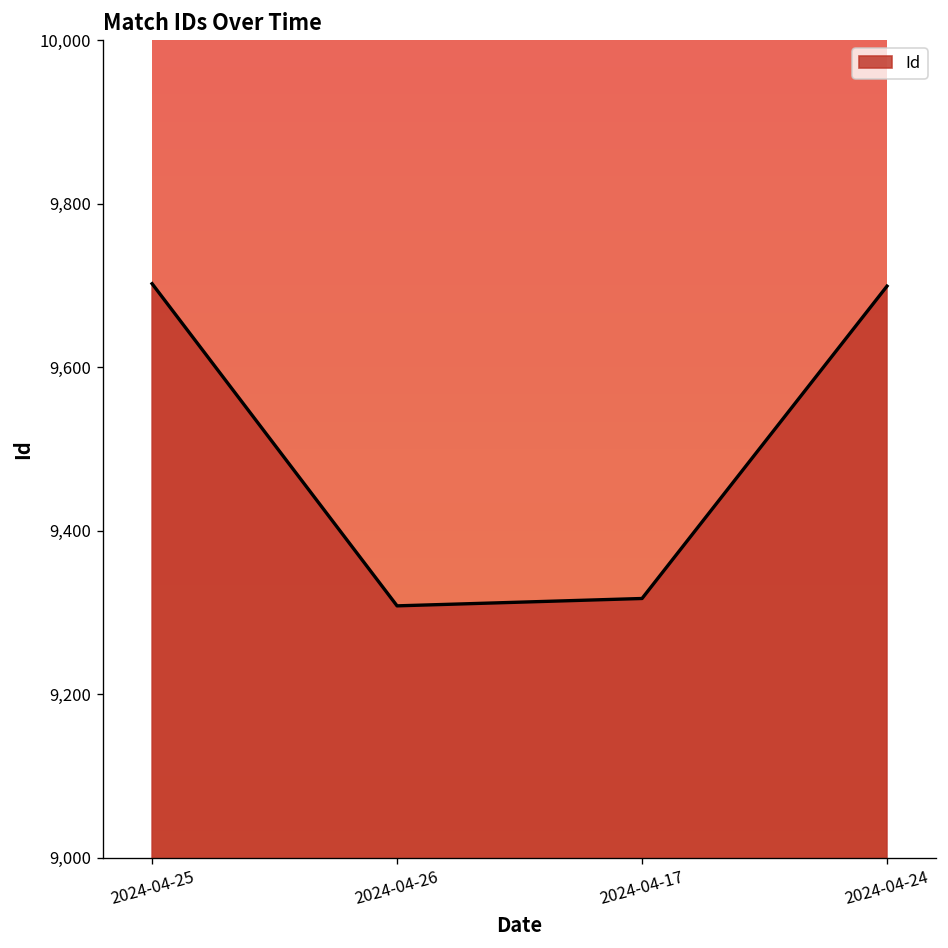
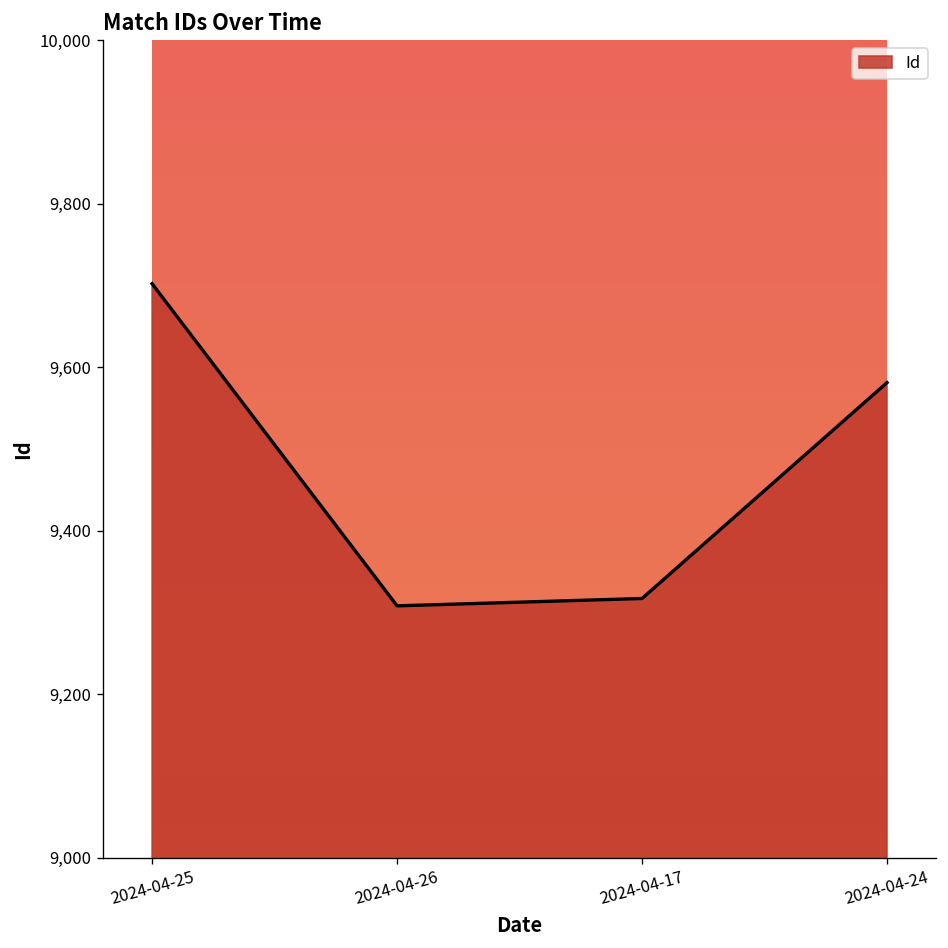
2024-04-24: 9,700 -> 9,580
